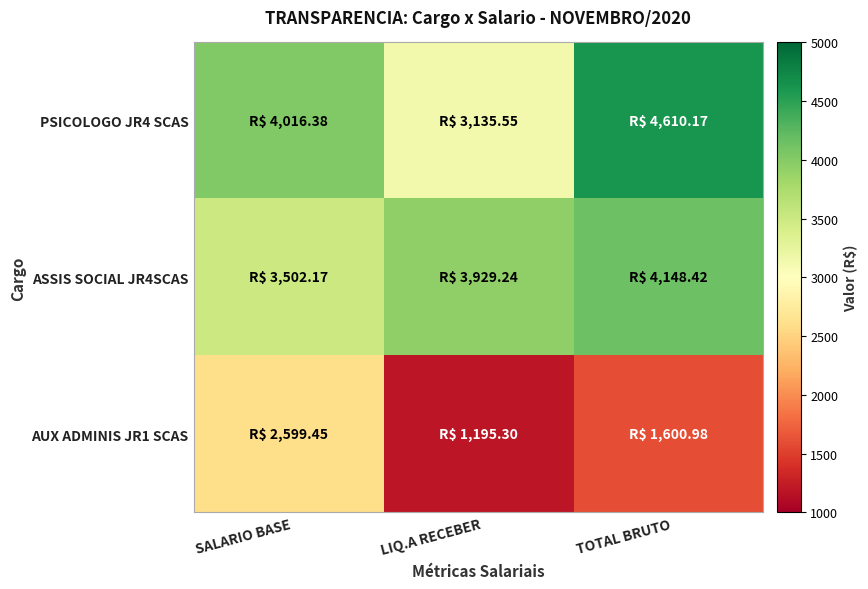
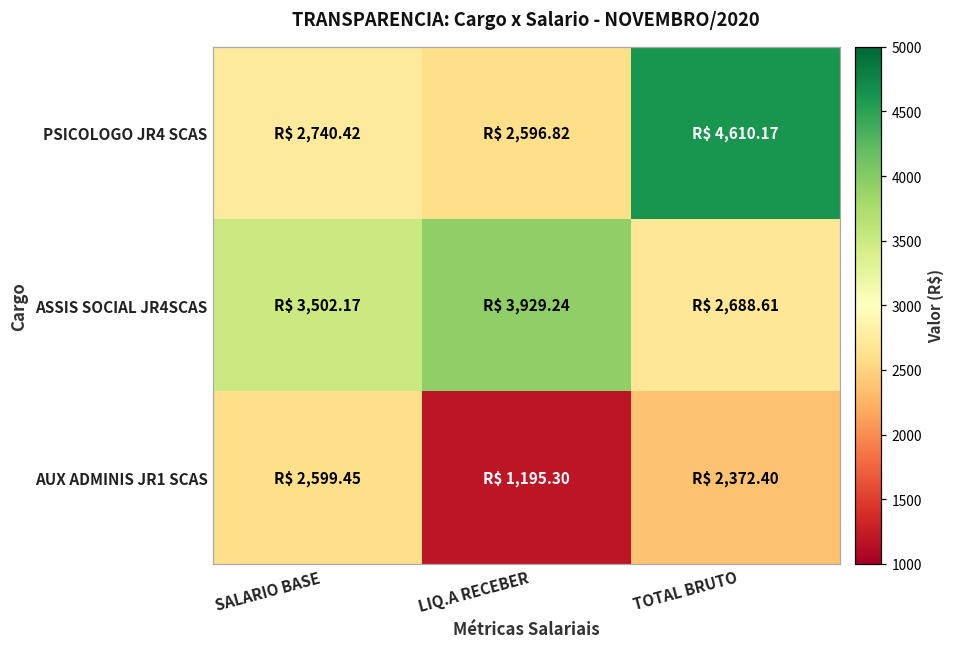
PSICOLOGO JR4 SCAS, SALARIO BASE: 4,016.38 -> 2,740.42
PSICOLOGO JR4 SCAS, LIQ.A RECEBER: 3,135.55 -> 2,596.82
ASSIS SOCIAL JR4SCAS, TOTAL BRUTO: 4,148.42 -> 2,688.61
AUX ADMINIS JR1 SCAS, TOTAL BRUTO: 1,600.98 -> 2,372.40
